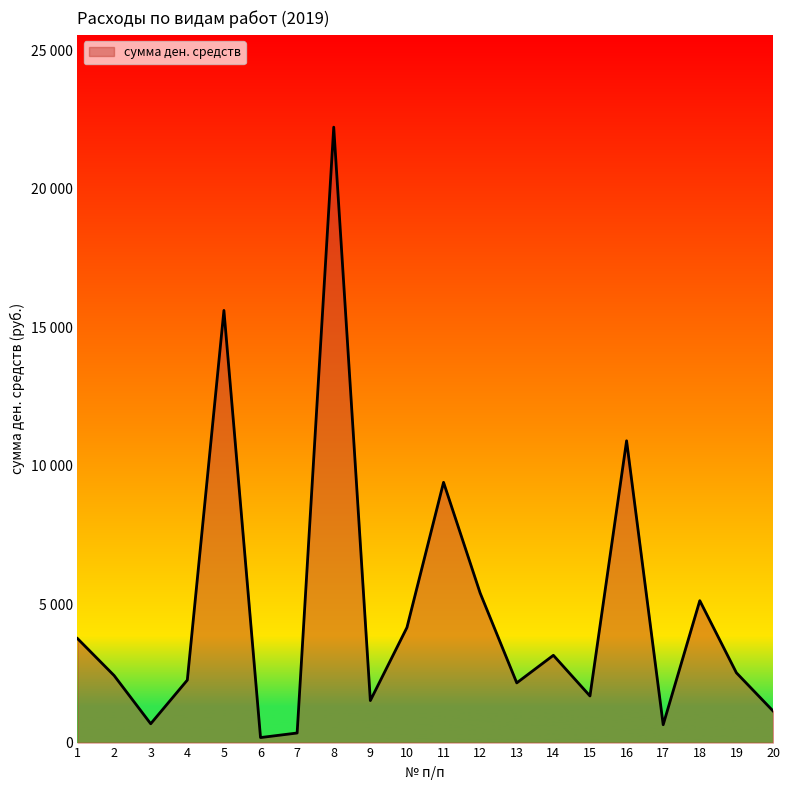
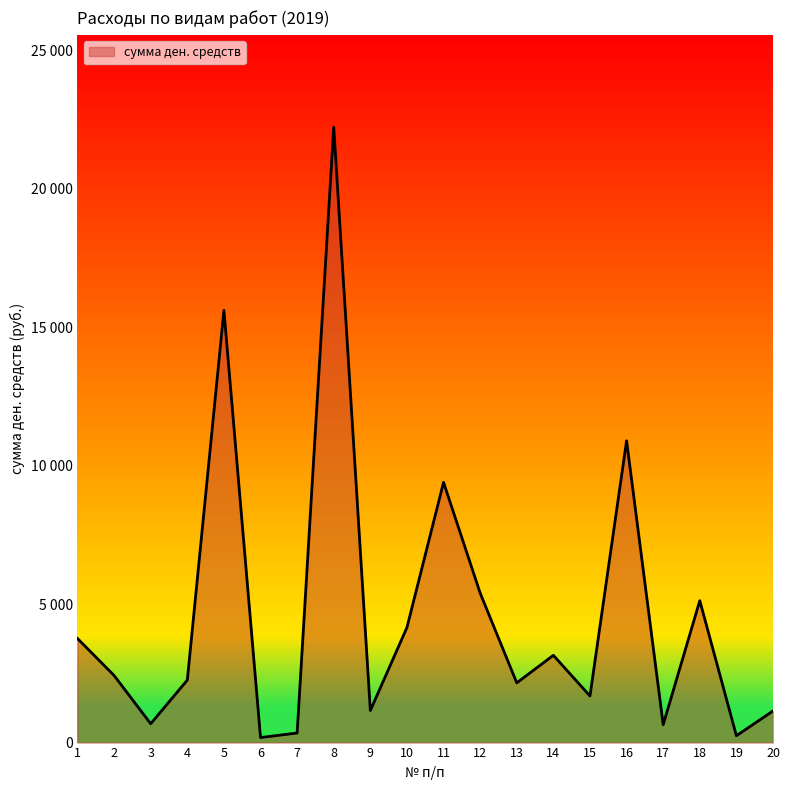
9: 1500 -> 1200
19: 2500 -> 200
